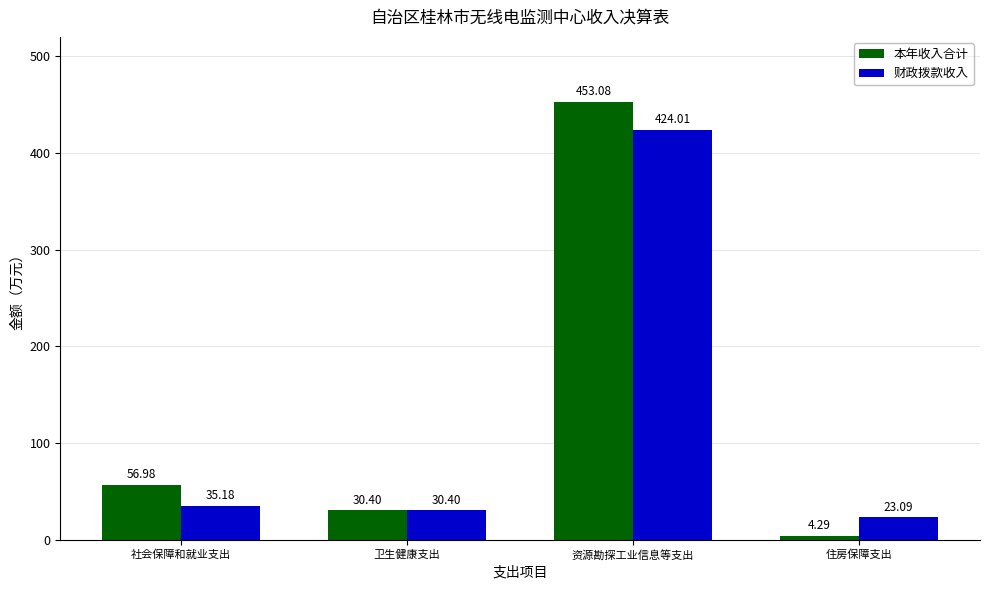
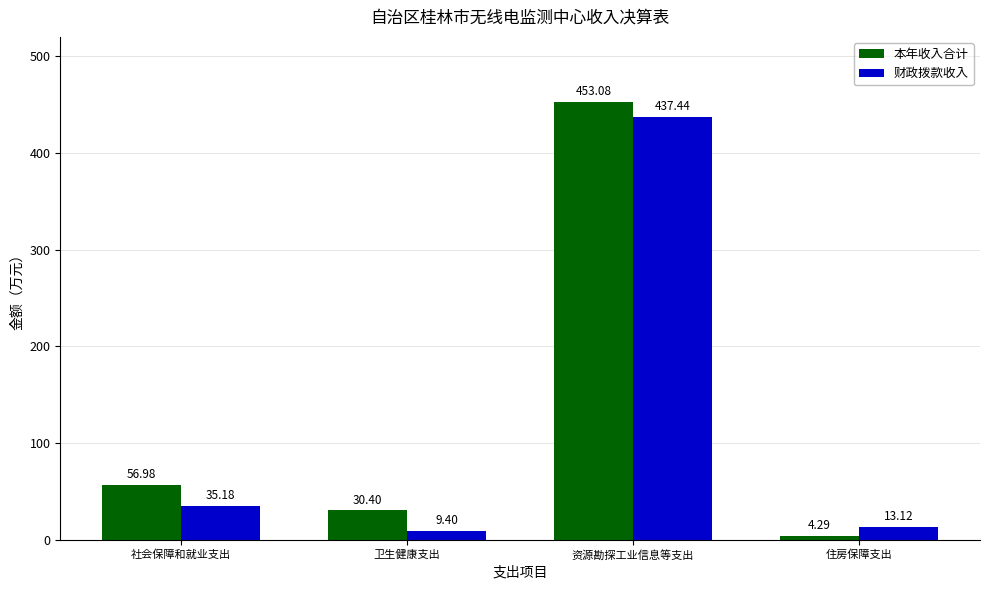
财政拨款收入, 卫生健康支出: 30.40 -> 9.40
财政拨款收入, 资源勘探工业信息等支出: 424.01 -> 437.44
财政拨款收入, 住房保障支出: 23.09 -> 13.12
